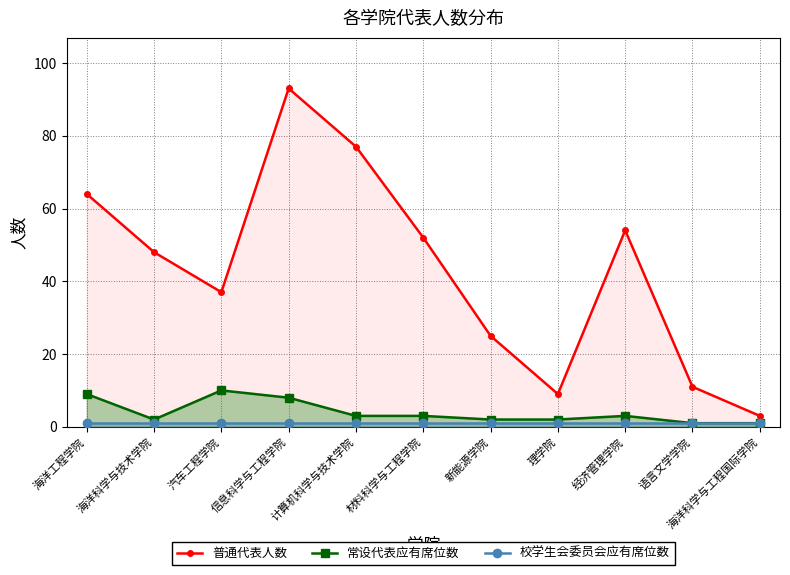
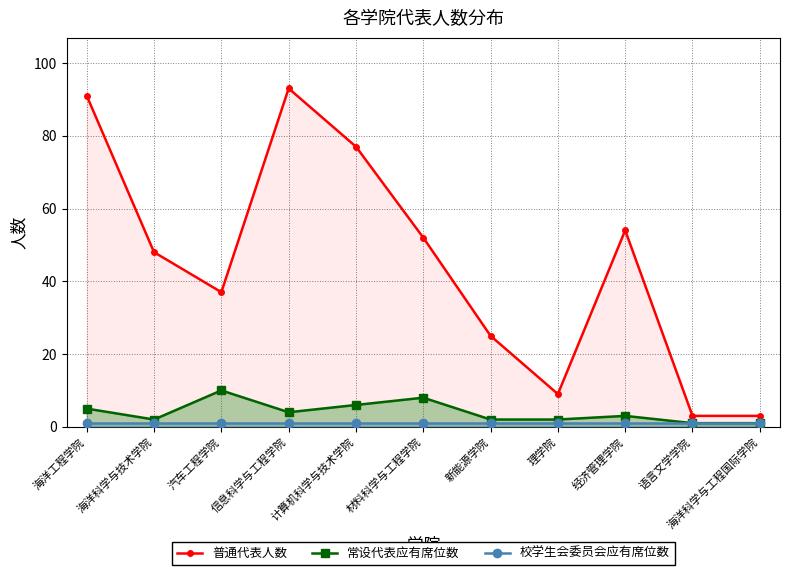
普通代表人数, 海洋工程学院: 64 -> 91
常设代表应有席位数, 海洋工程学院: 9 -> 5
常设代表应有席位数, 信息科学与工程学院: 8 -> 4
常设代表应有席位数, 计算机科学与技术学院: 3 -> 6
常设代表应有席位数, 材料科学与工程学院: 3 -> 8
普通代表人数, 语言文学学院: 11 -> 3
